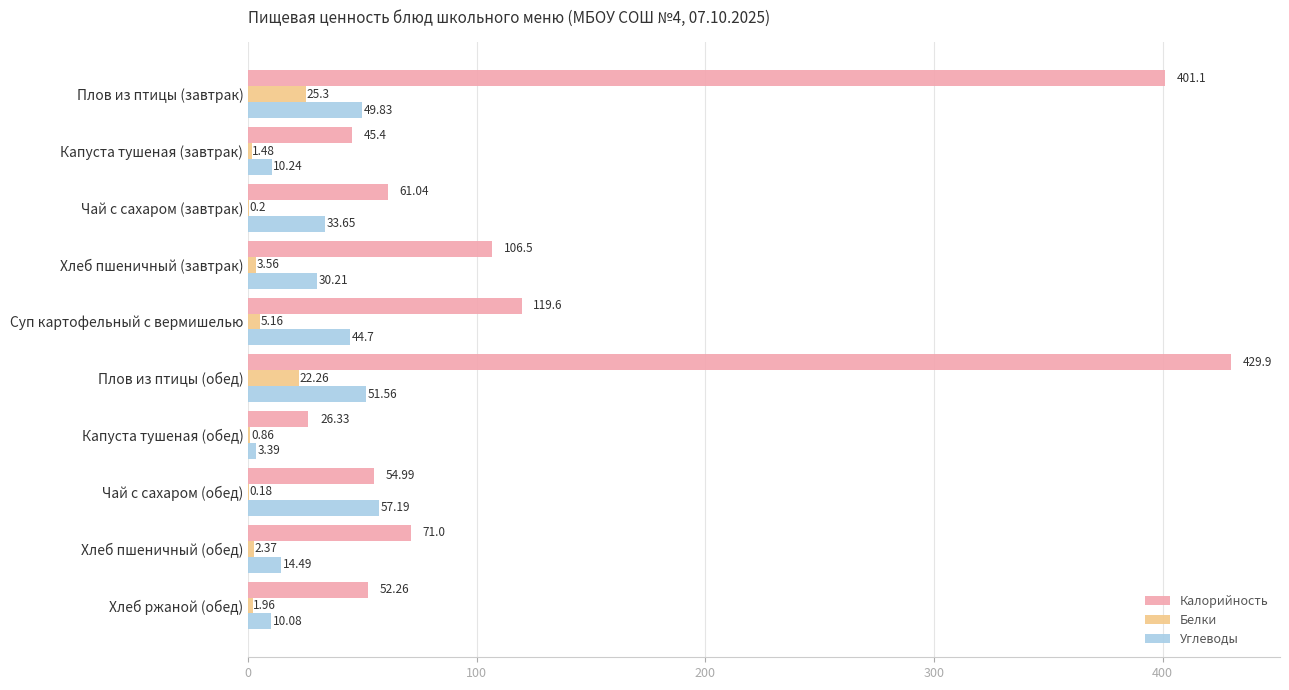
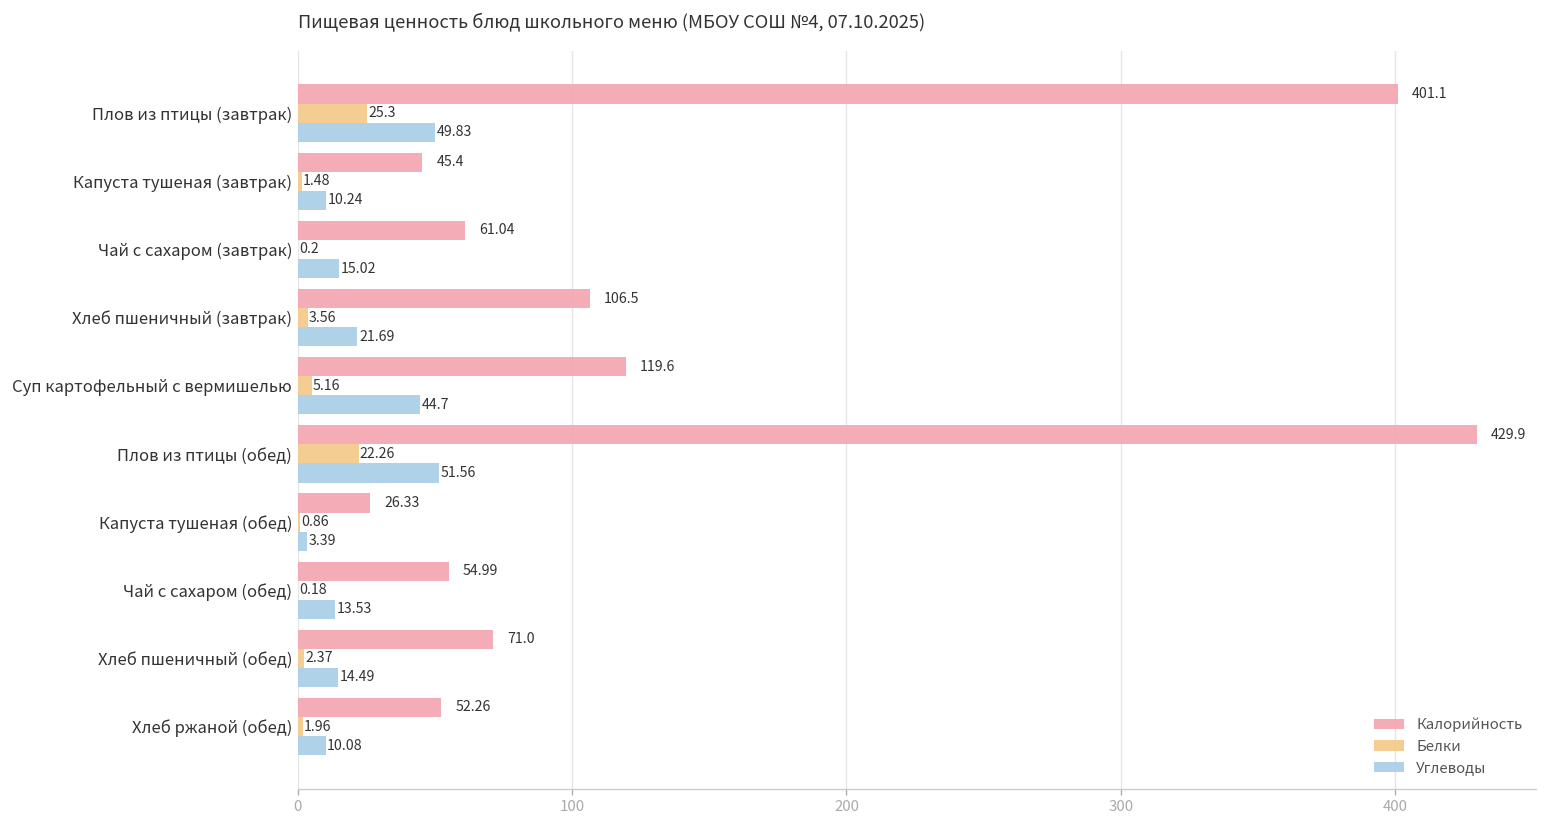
Углеводы, Чай с сахаром (завтрак): 33.65 -> 15.02
Углеводы, Хлеб пшеничный (завтрак): 30.21 -> 21.69
Углеводы, Чай с сахаром (обед): 57.19 -> 13.53
